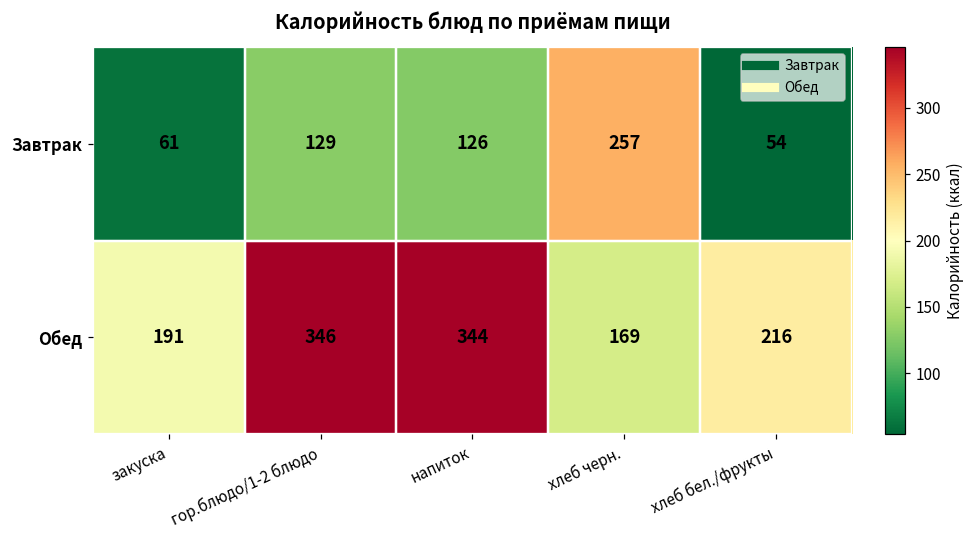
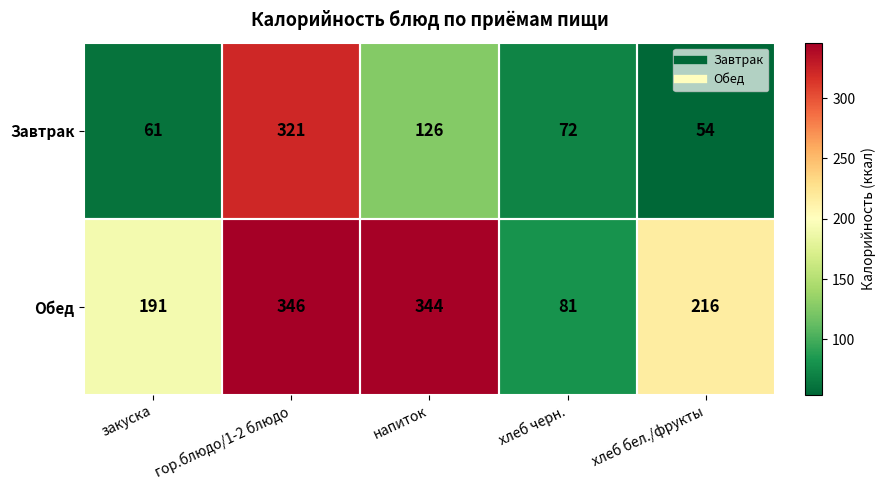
Завтрак, гор.блюдо/1-2 блюдо: 129 -> 321
Завтрак, хлеб черн.: 257 -> 72
Обед, хлеб черн.: 169 -> 81
